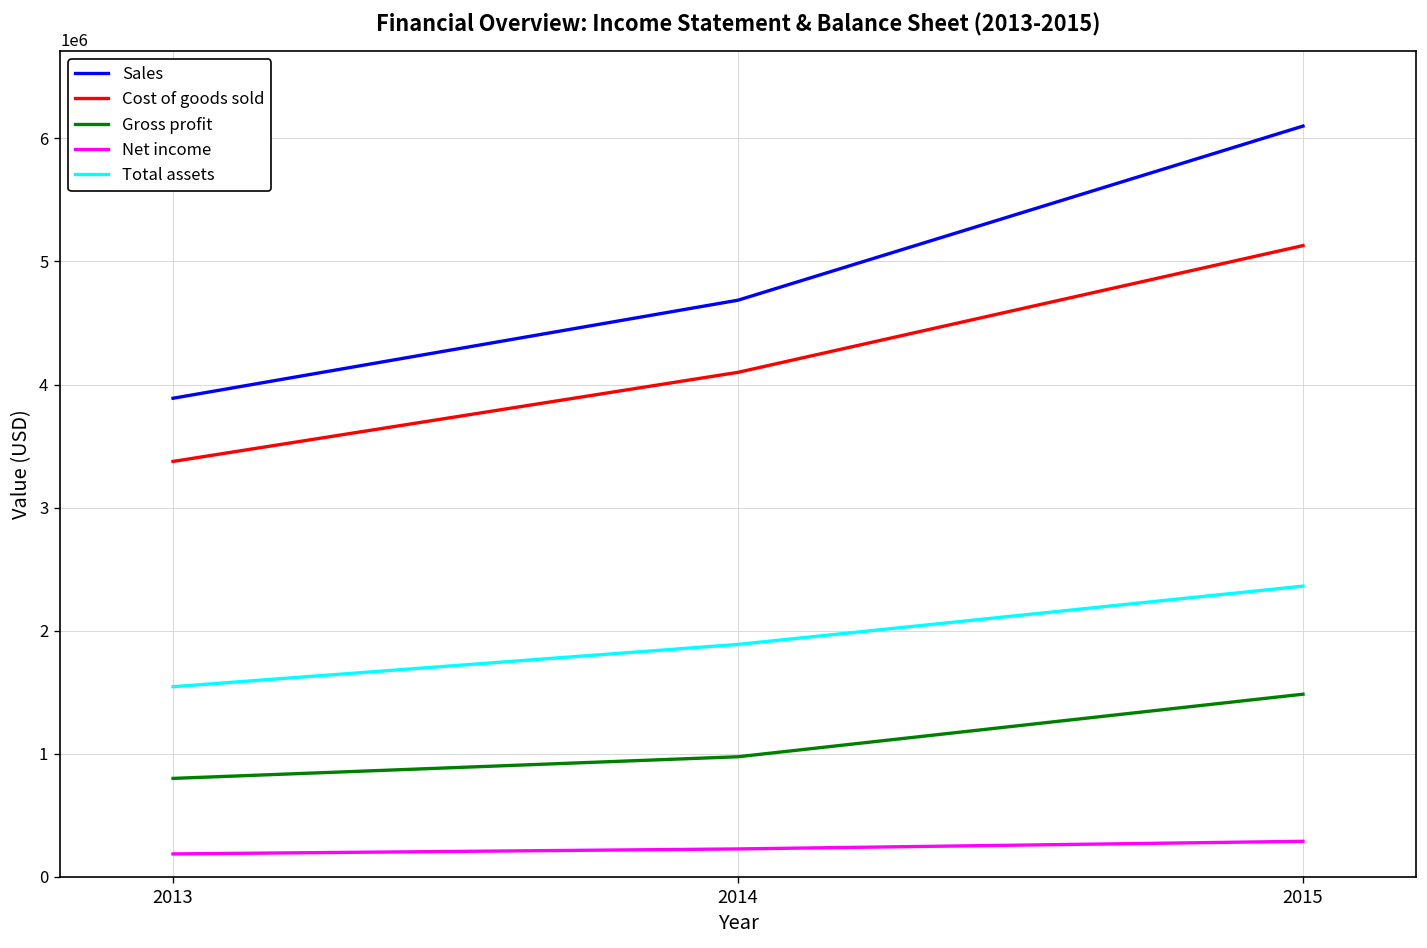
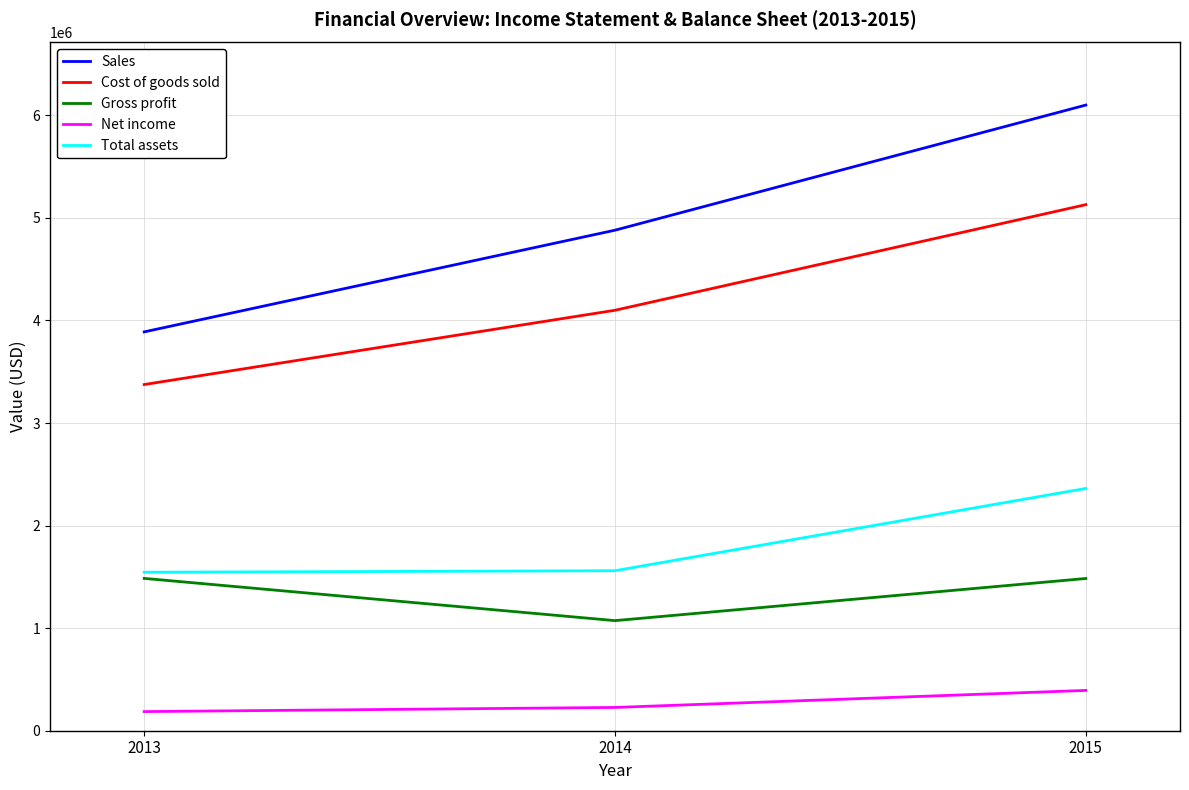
Gross profit, 2013: 800000 -> 1490000
Sales, 2014: 4690000 -> 4880000
Gross profit, 2014: 980000 -> 1070000
Total assets, 2014: 1890000 -> 1560000
Net income, 2015: 290000 -> 390000
